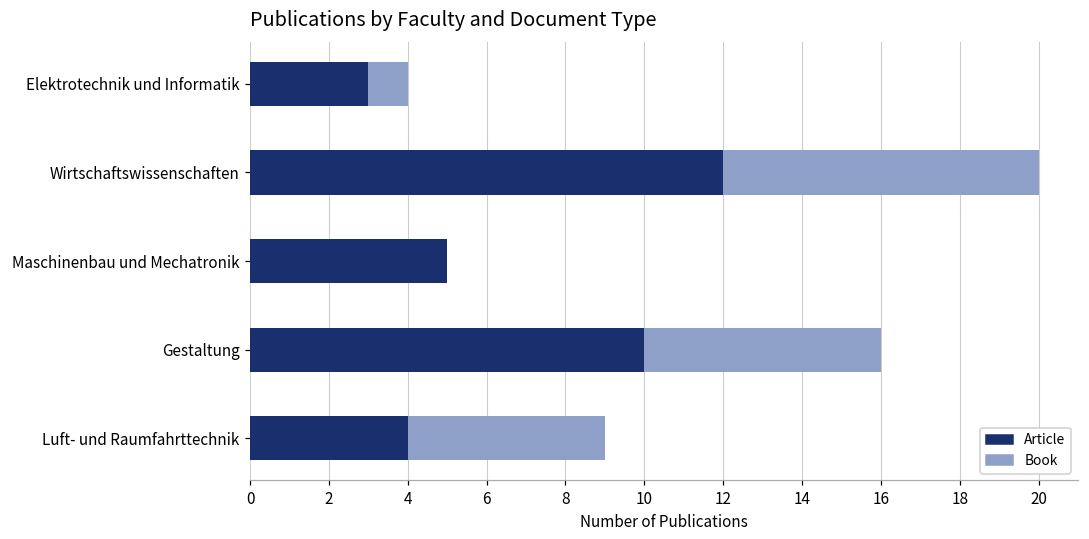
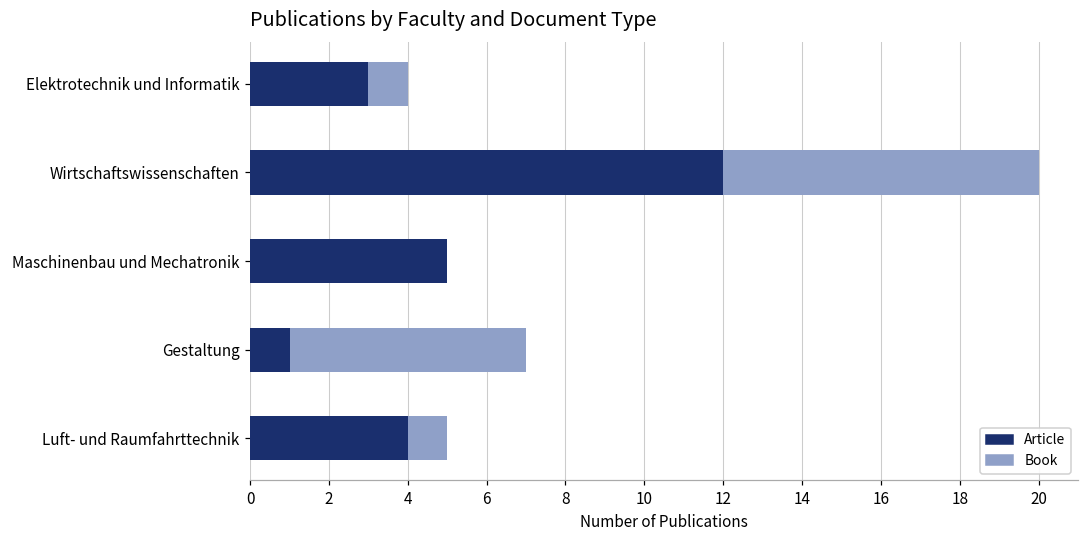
Article, Gestaltung: 10 -> 1
Book, Luft- und Raumfahrttechnik: 5 -> 1
